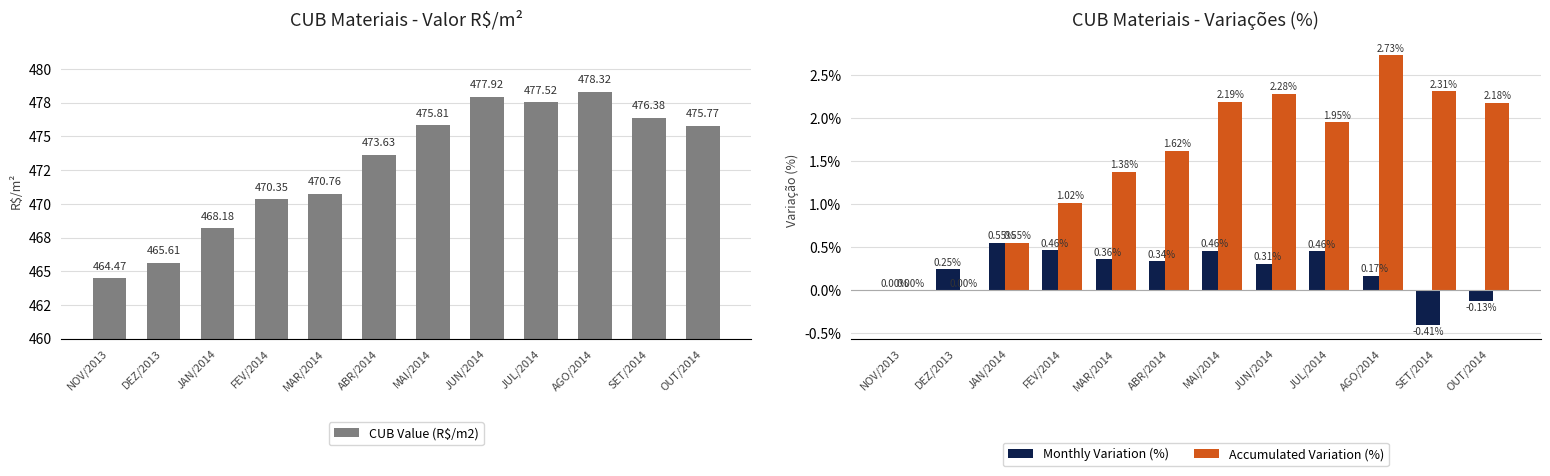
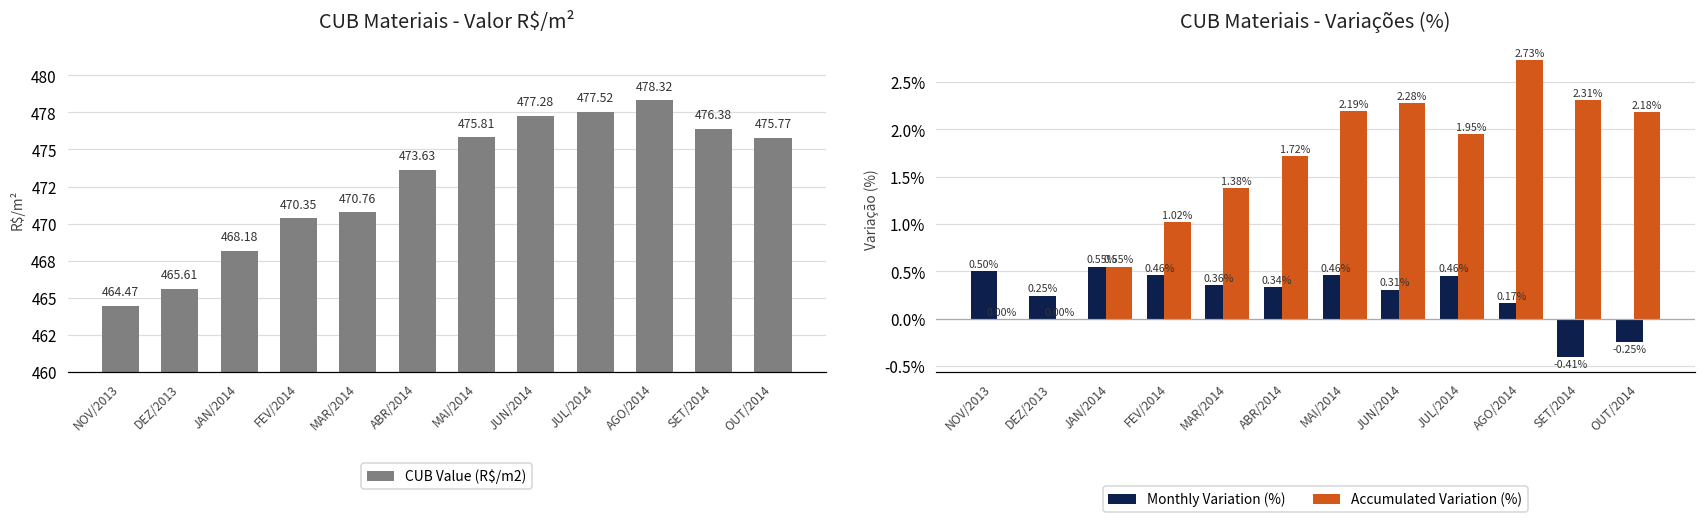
CUB Materiais - Valor R$/m², JUN/2014: 477.92 -> 477.28
CUB Materiais - Variações (%), Monthly Variation (%), NOV/2013: 0.00% -> 0.50%
CUB Materiais - Variações (%), Accumulated Variation (%), ABR/2014: 1.62% -> 1.72%
CUB Materiais - Variações (%), Monthly Variation (%), OUT/2014: -0.13% -> -0.25%
